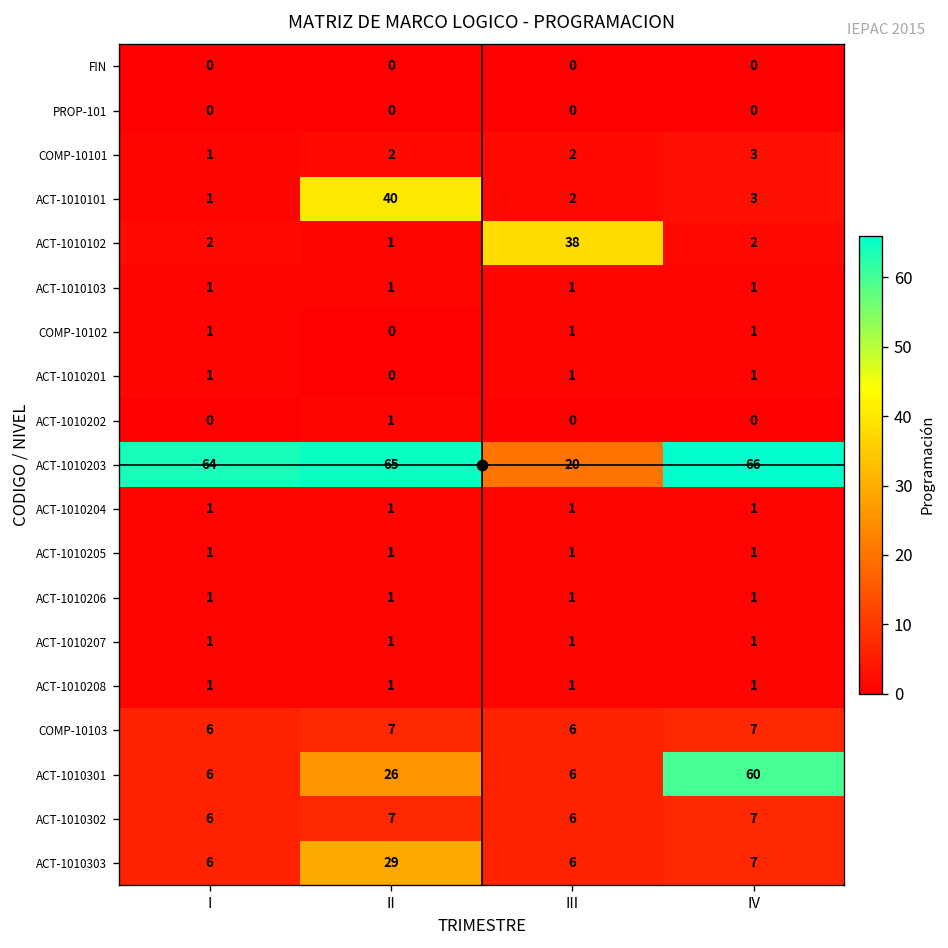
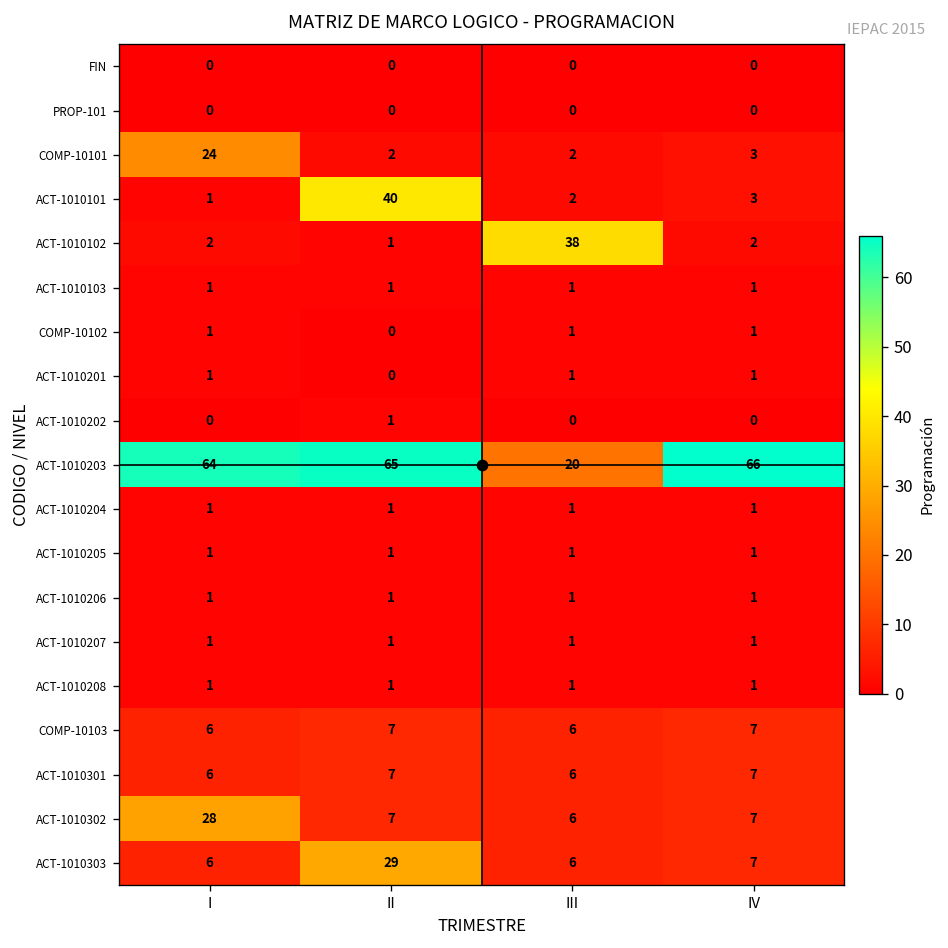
COMP-10101, I: 1 -> 24
ACT-1010301, II: 26 -> 7
ACT-1010301, IV: 60 -> 7
ACT-1010302, I: 6 -> 28
